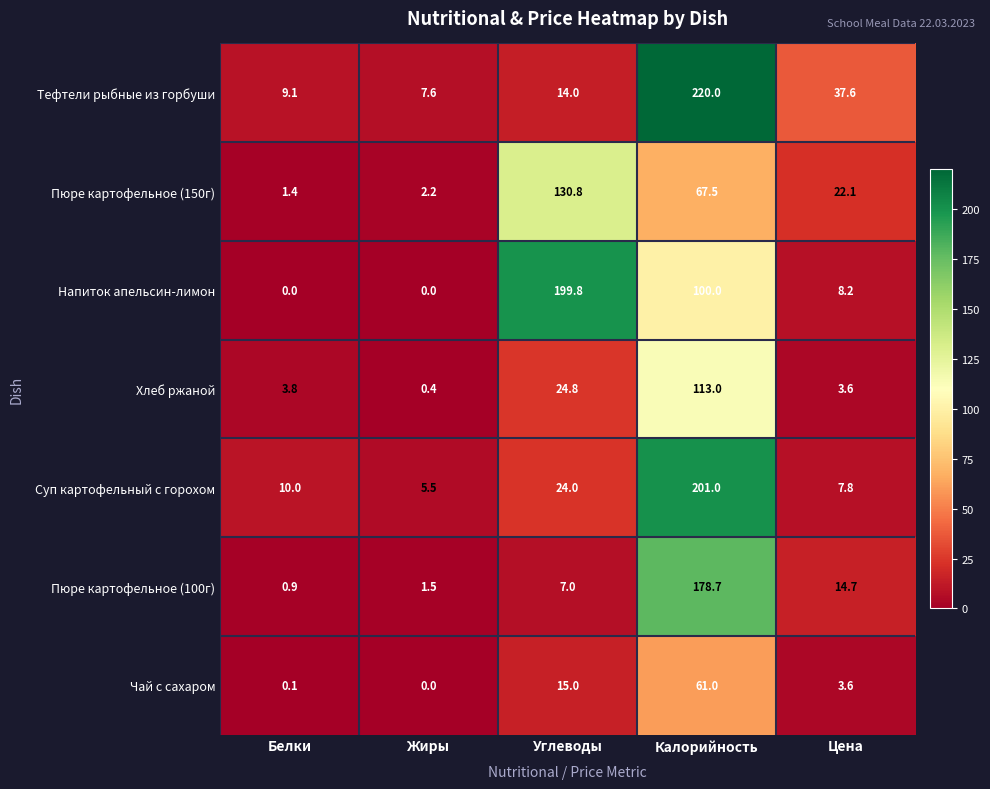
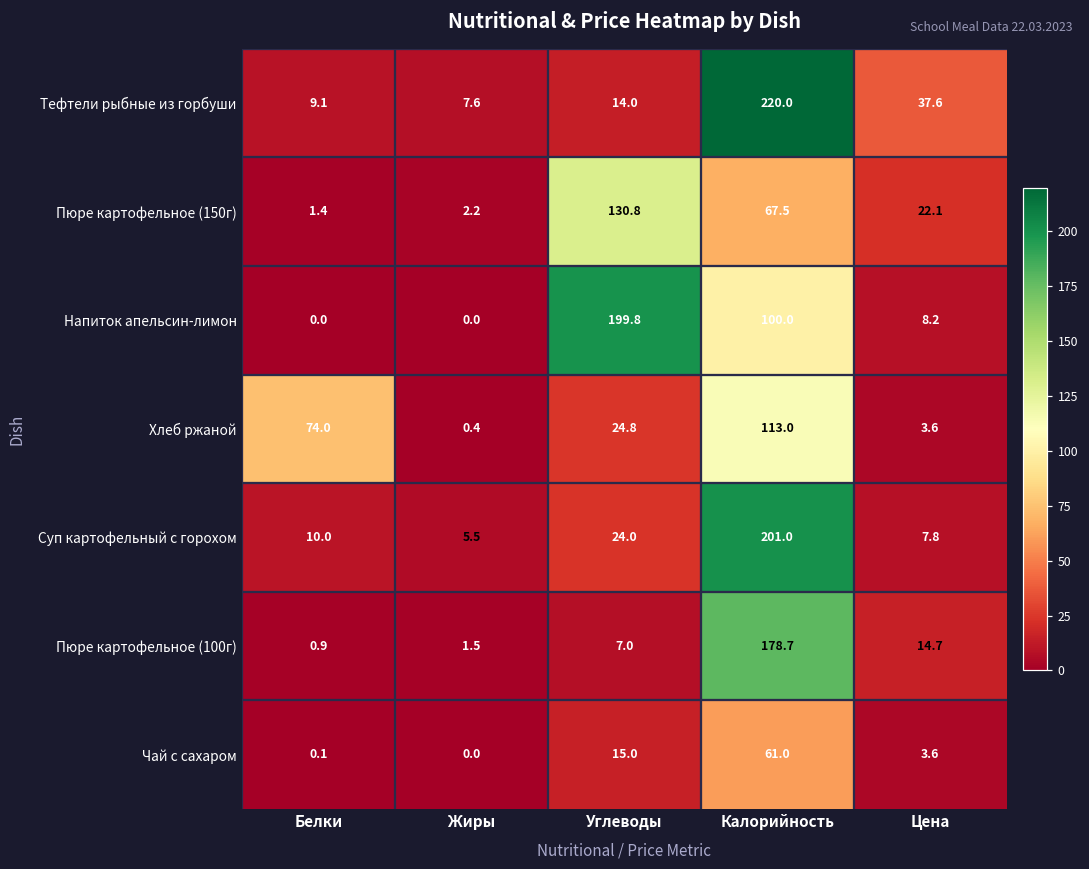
Хлеб ржаной, Белки: 3.8 -> 74.0
